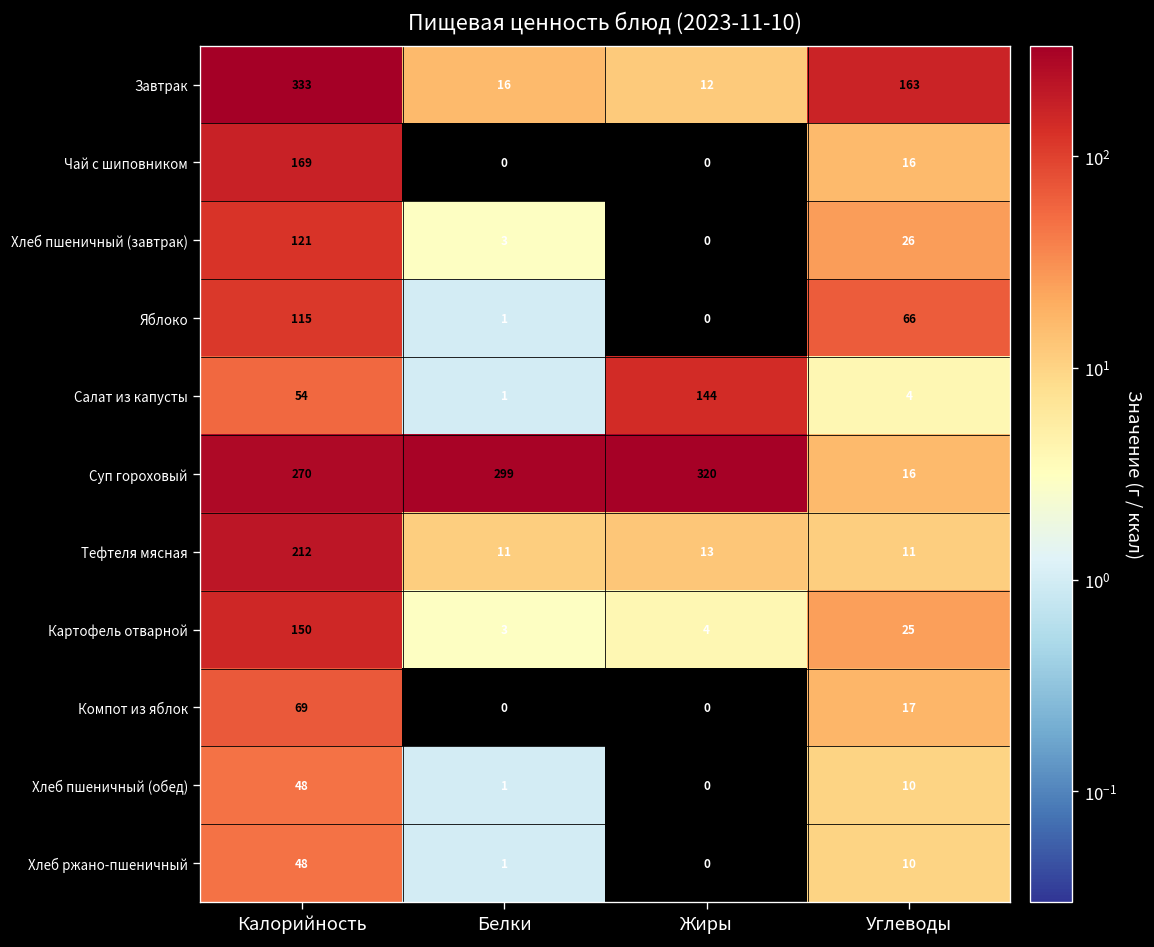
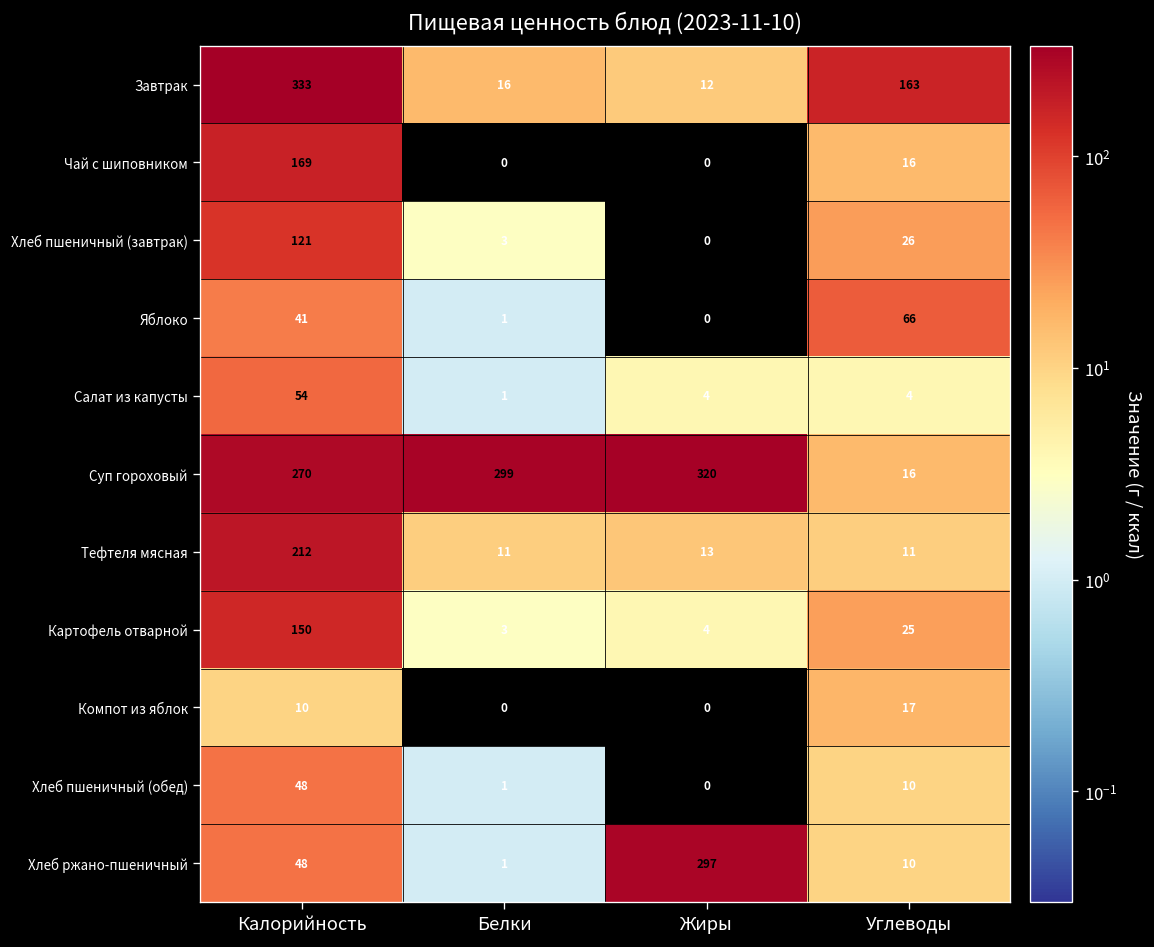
Яблоко, Калорийность: 115 -> 41
Салат из капусты, Жиры: 144 -> 4
Компот из яблок, Калорийность: 69 -> 10
Хлеб ржано-пшеничный, Жиры: 0 -> 297
